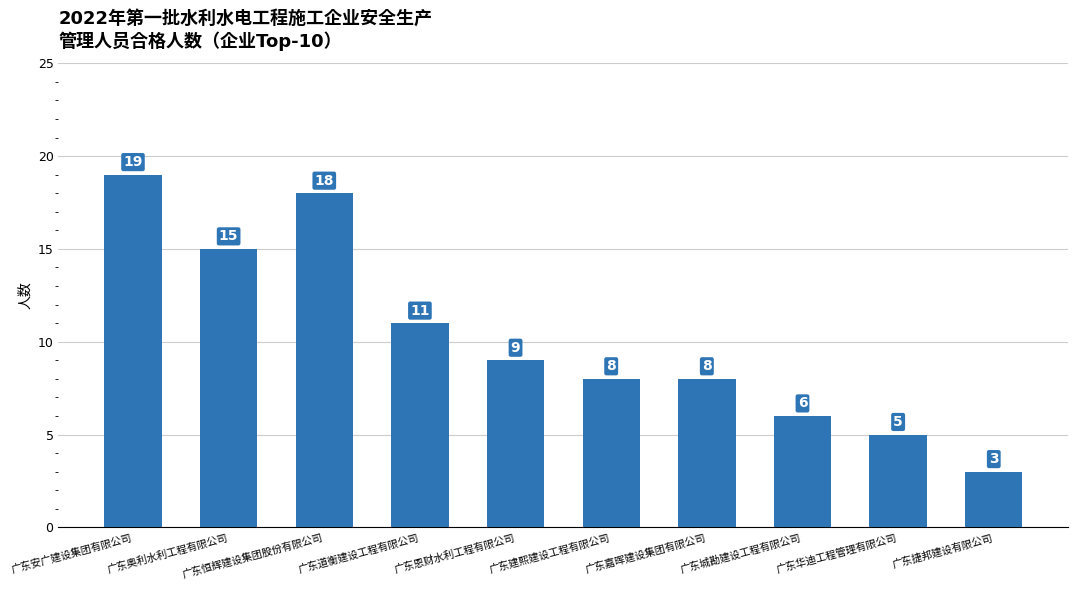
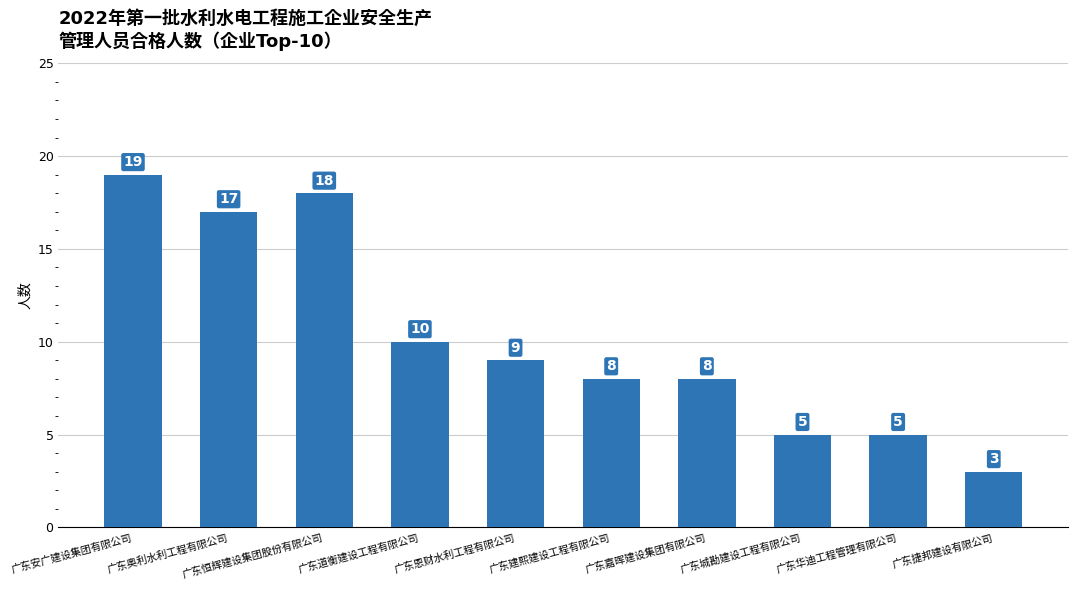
广东奥利水利工程有限公司: 15 -> 17
广东道衡建设工程有限公司: 11 -> 10
广东城勘建设工程有限公司: 6 -> 5
